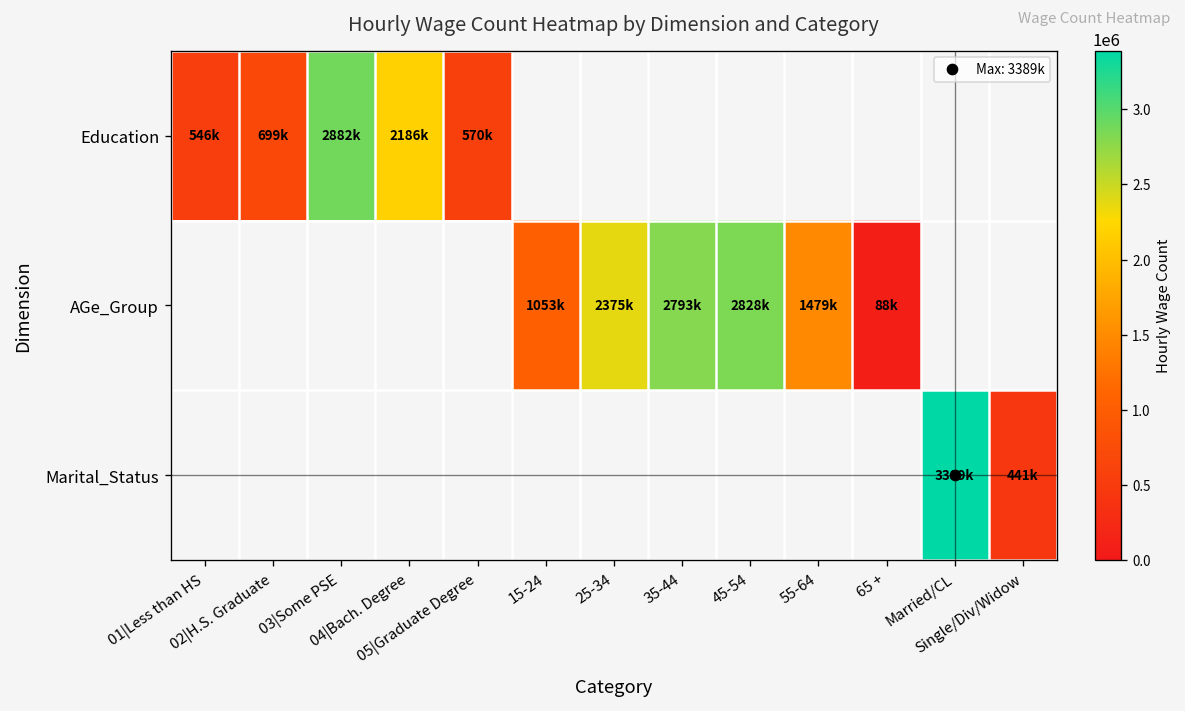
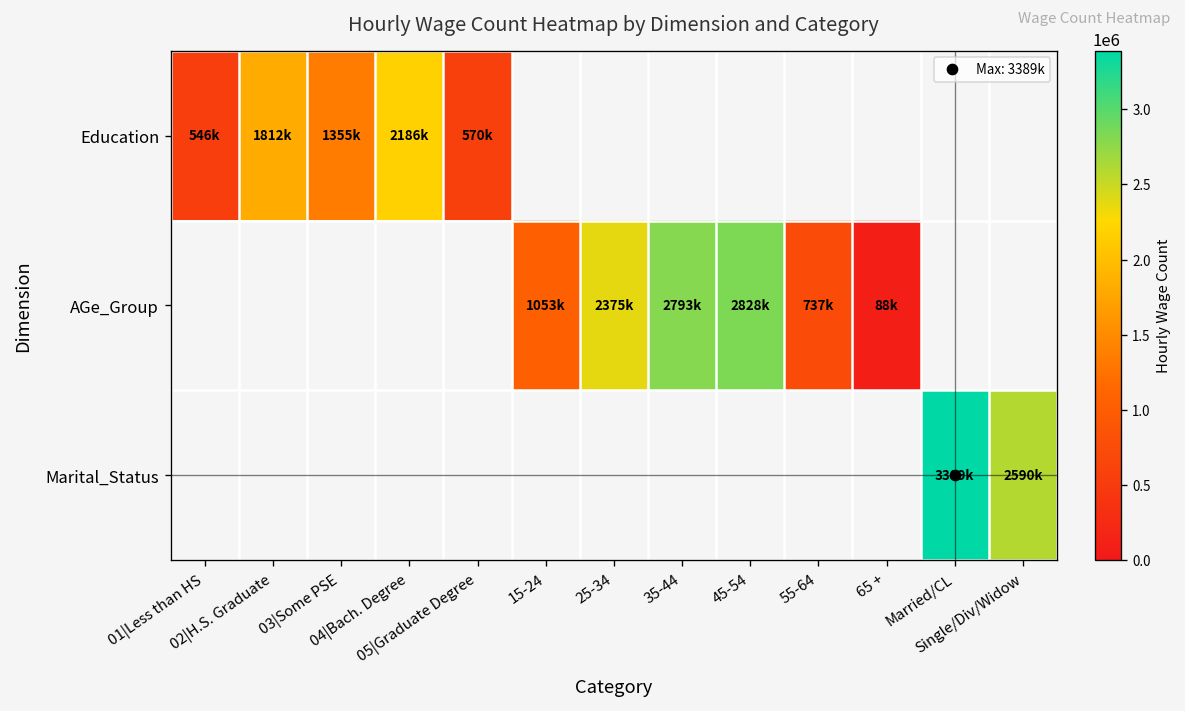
Education, 02|H.S. Graduate: 699k -> 1812k
Education, 03|Some PSE: 2882k -> 1355k
AGe_Group, 55-64: 1479k -> 737k
Marital_Status, Single/Div/Widow: 441k -> 2590k
